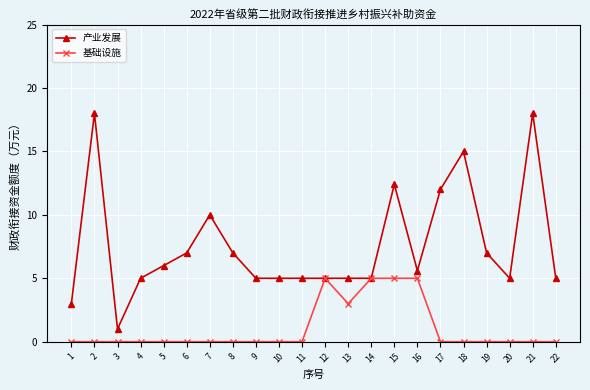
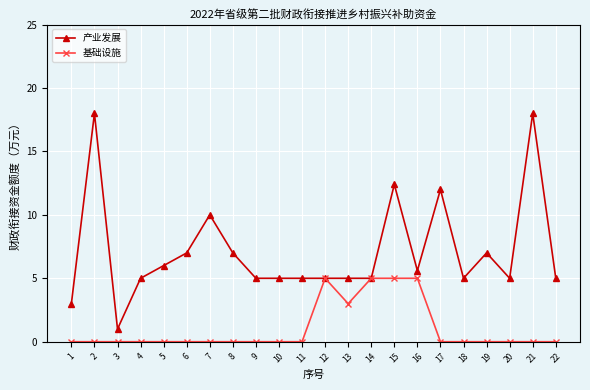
产业发展, 18: 15 -> 5
